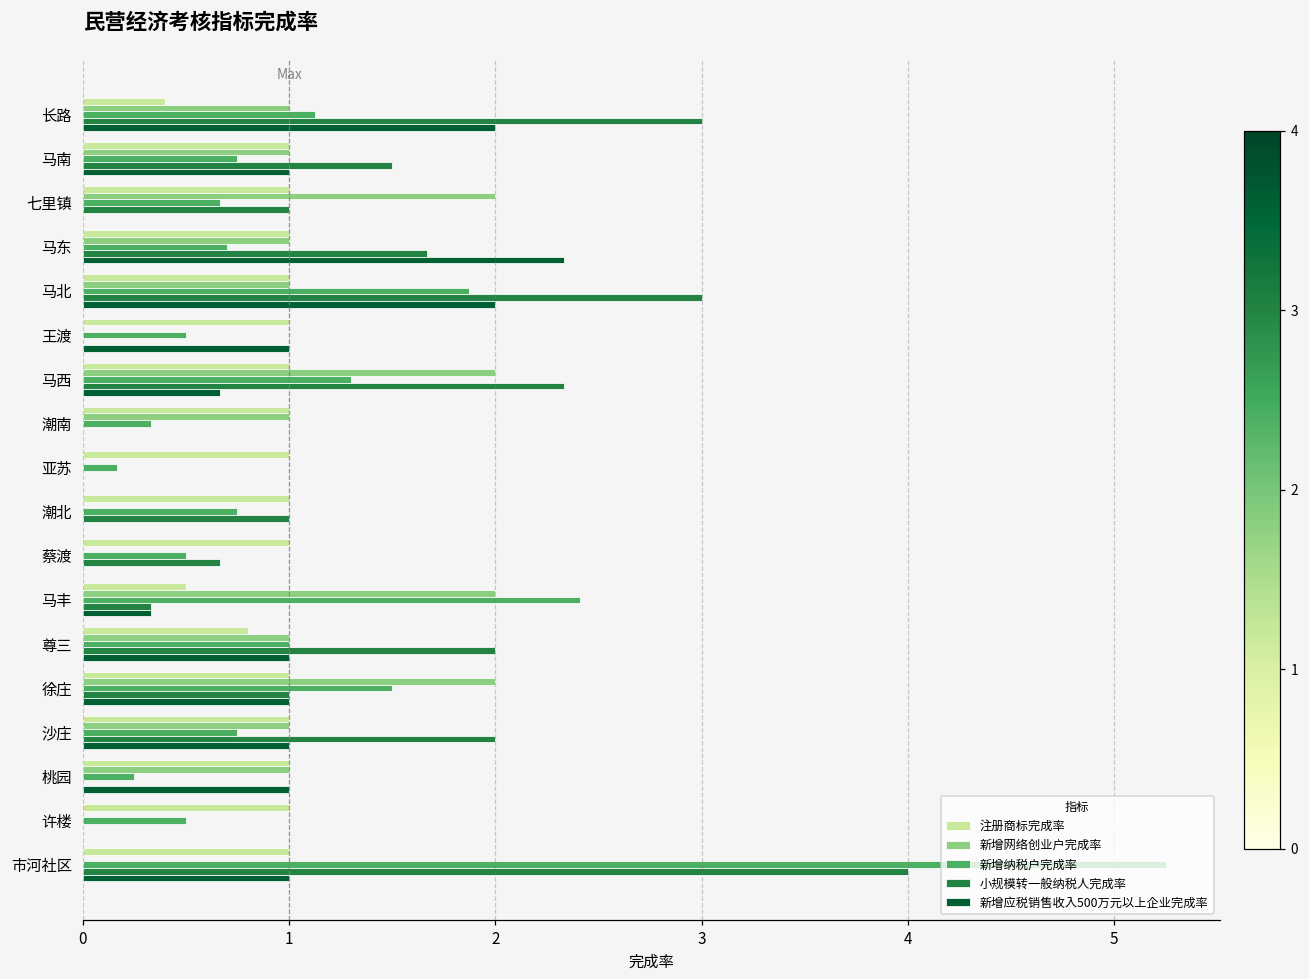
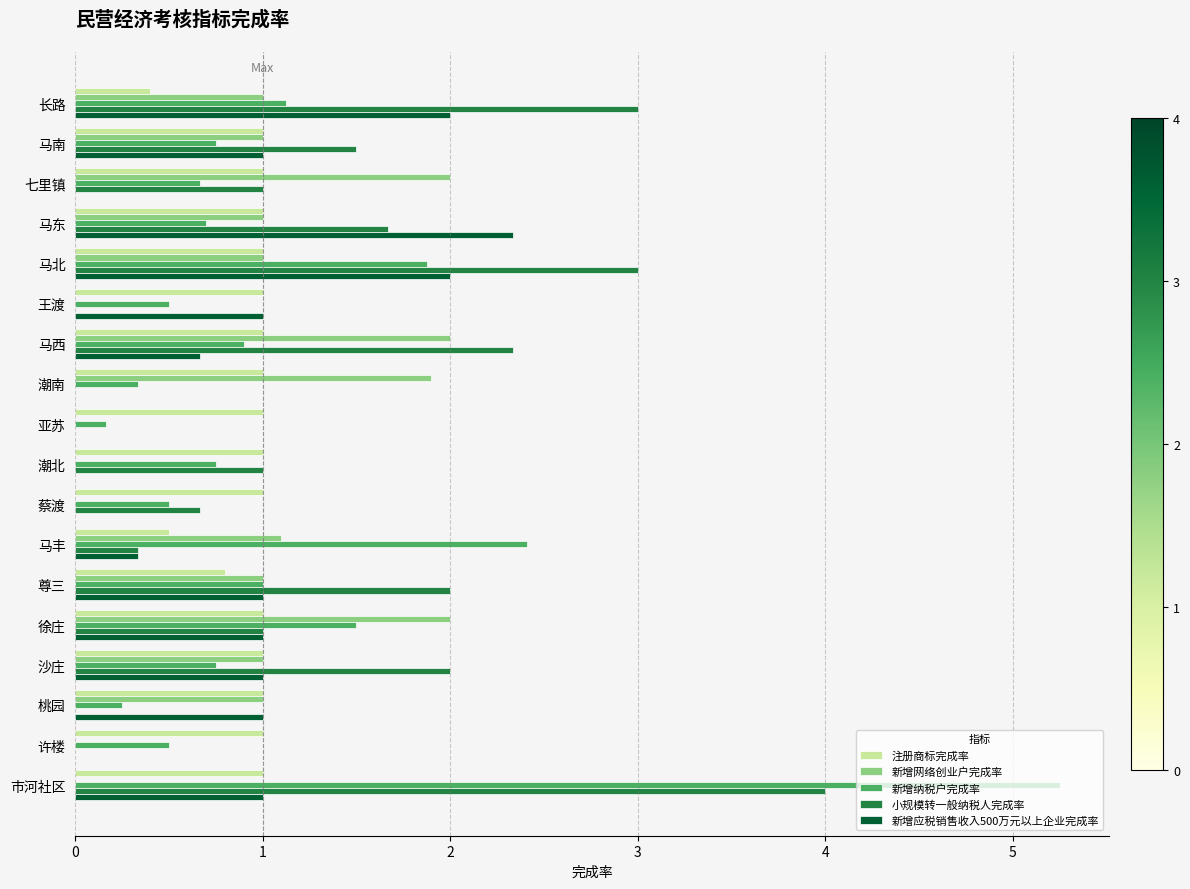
新增纳税户完成率, 马西: 1.3 -> 0.9
新增网络创业户完成率, 潮南: 1.0 -> 1.9
新增网络创业户完成率, 马丰: 2.0 -> 1.1
